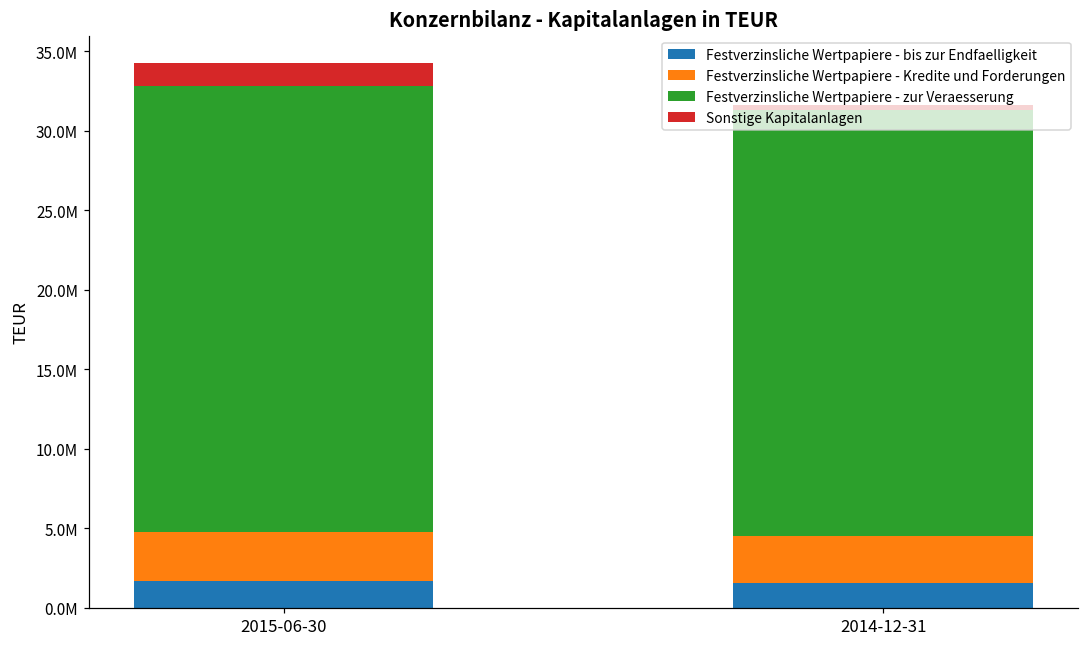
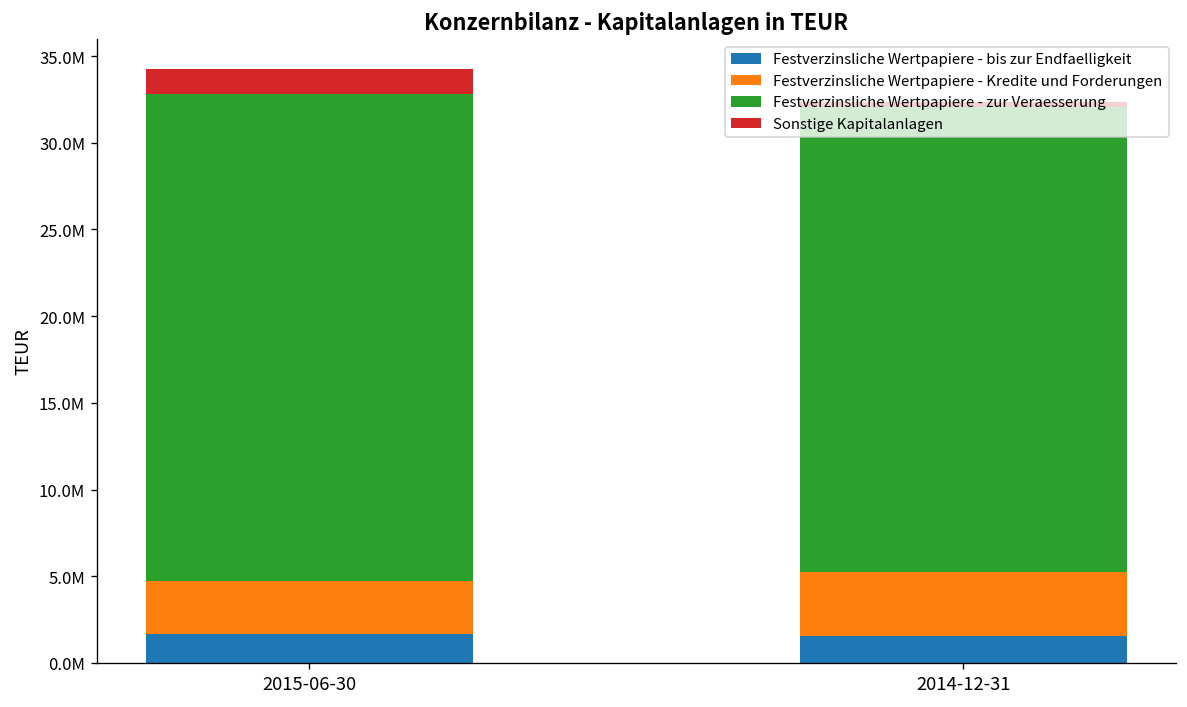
Festverzinsliche Wertpapiere - Kredite und Forderungen, 2014-12-31: 3000000 -> 3700000
